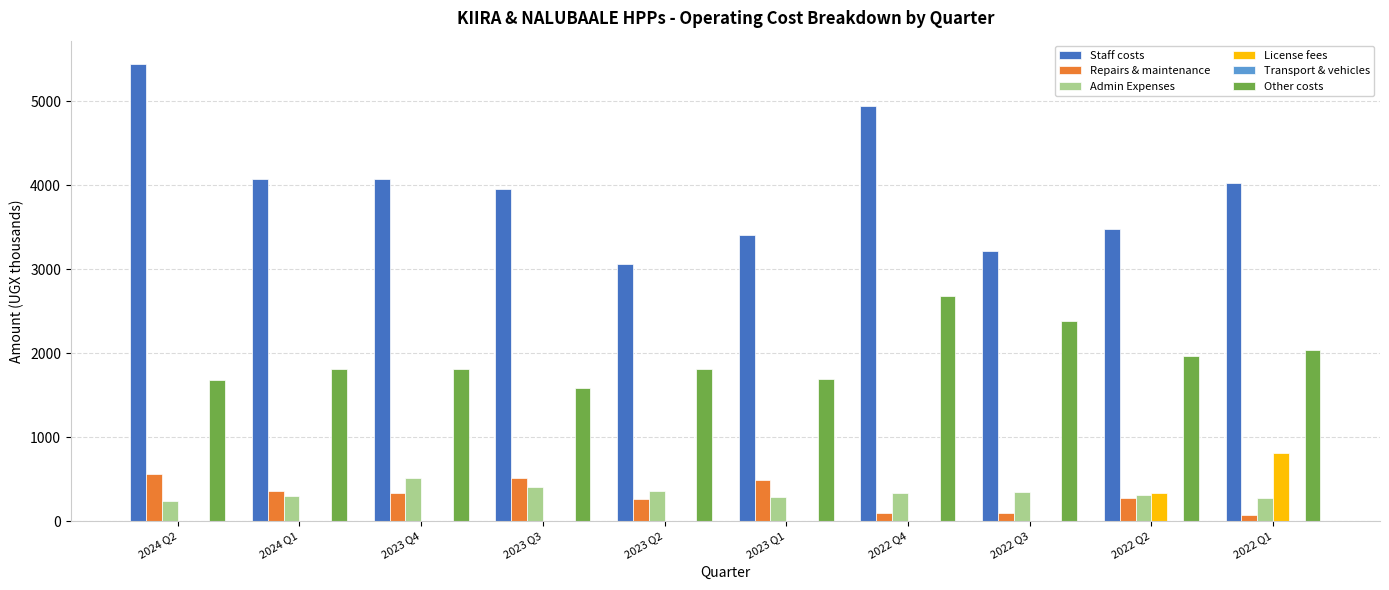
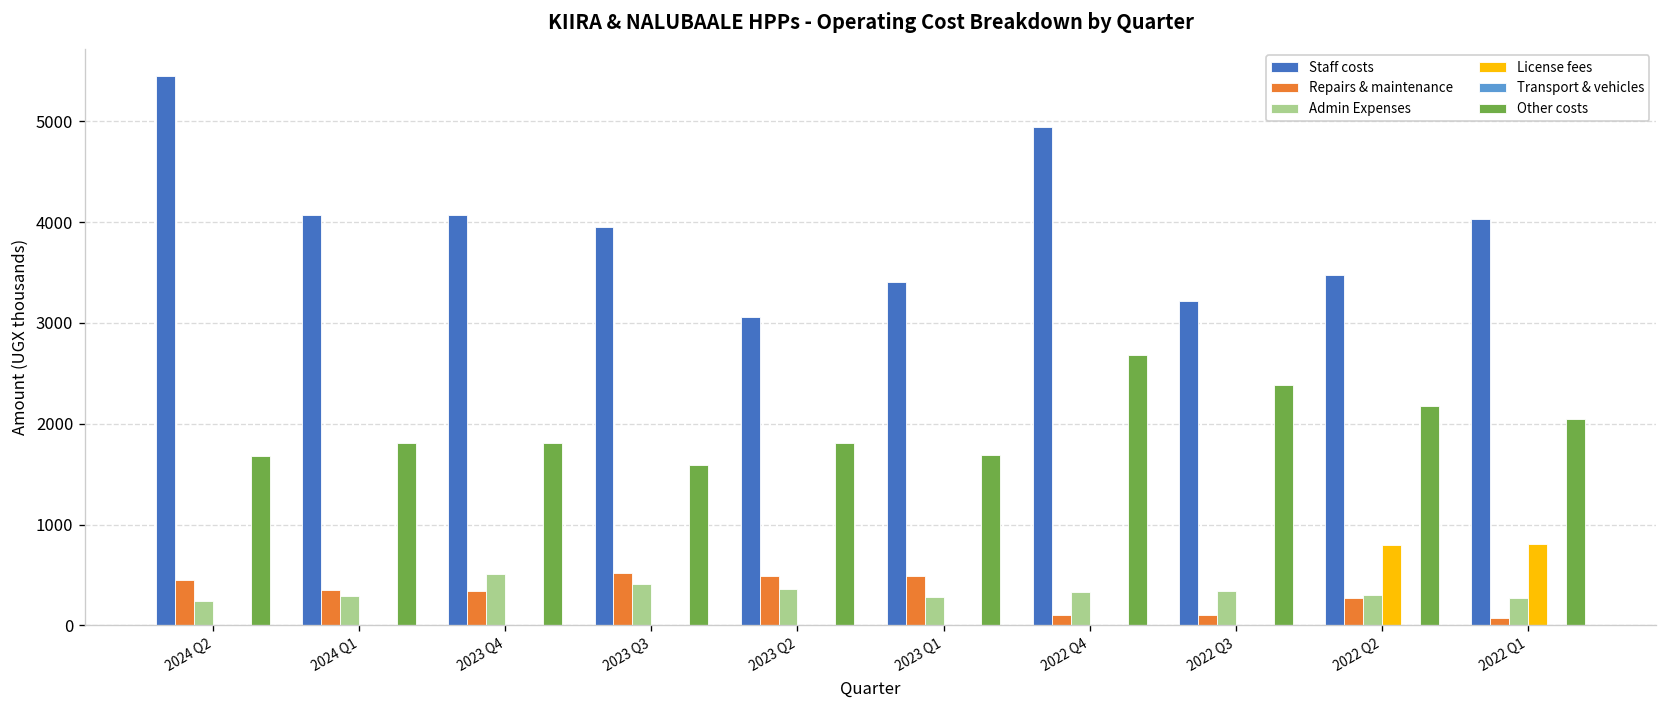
Repairs & maintenance, 2024 Q2: 600 -> 500
Repairs & maintenance, 2023 Q2: 300 -> 500
License fees, 2022 Q2: 300 -> 800
Other costs, 2022 Q2: 2000 -> 2200
